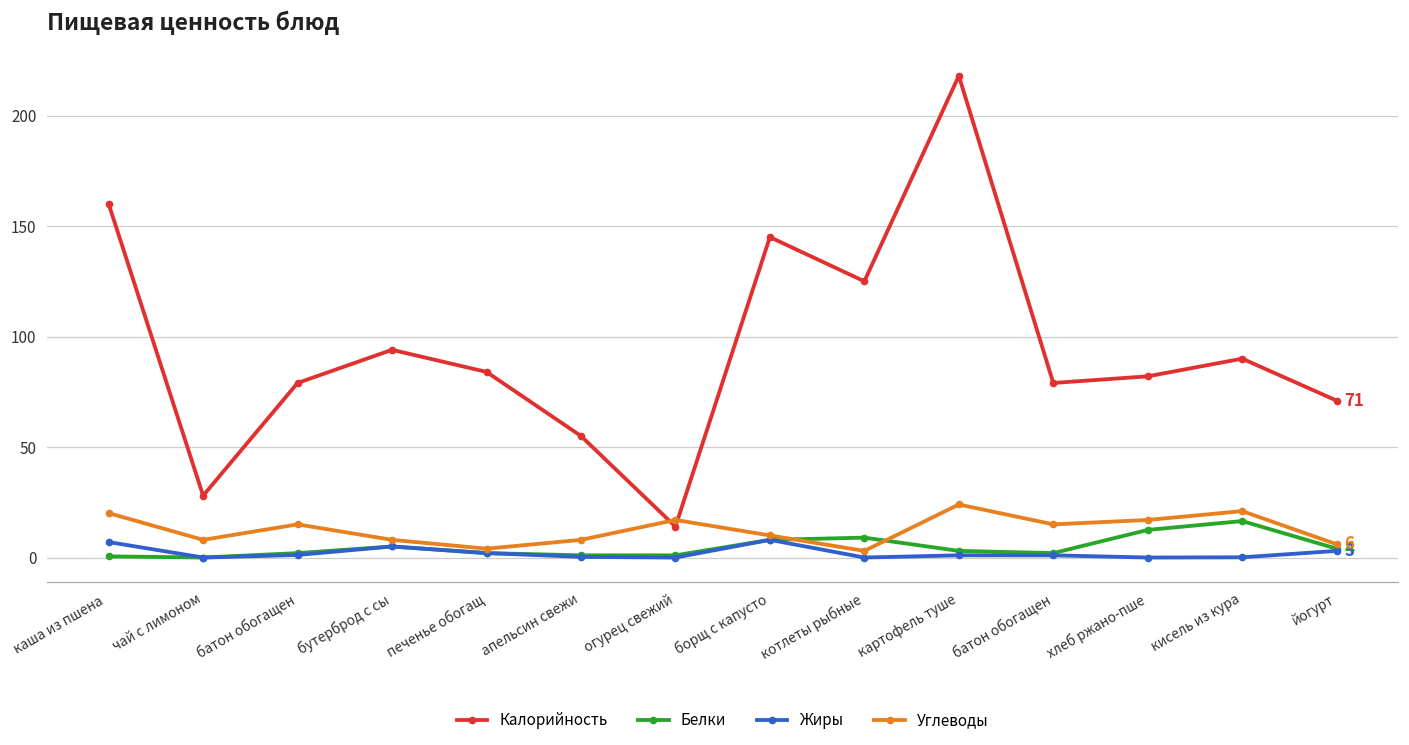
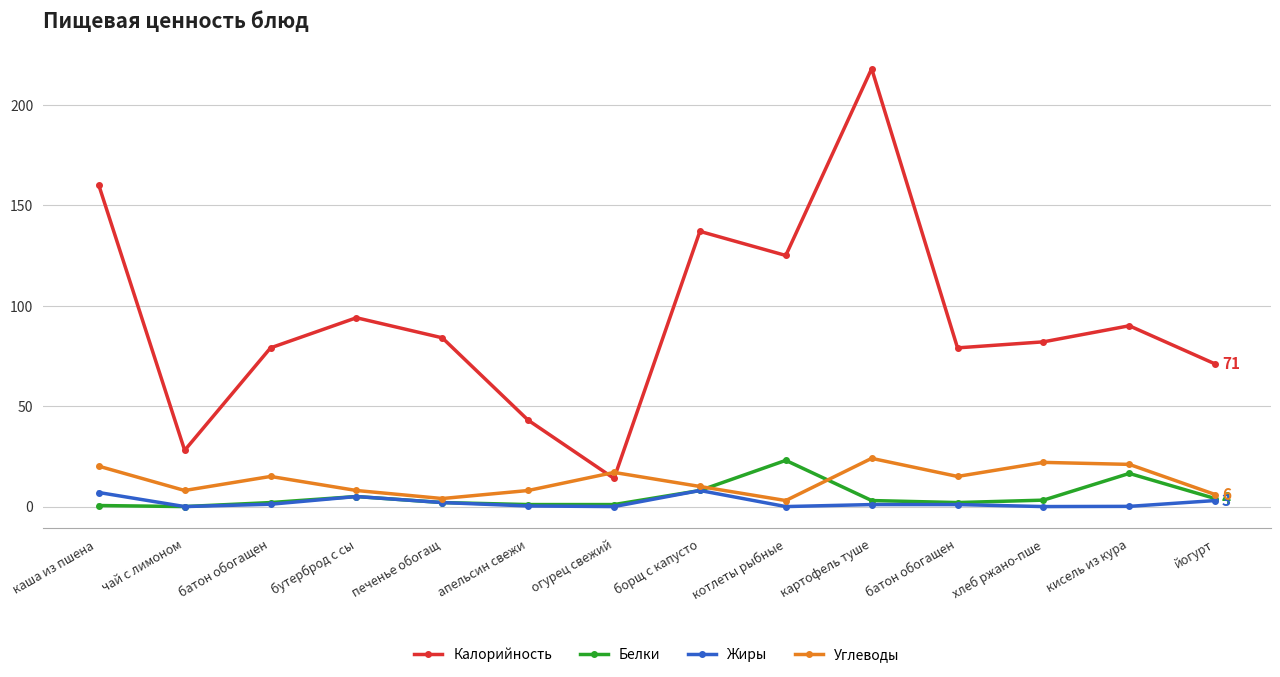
Калорийность, апельсин свежи: 55 -> 43
Калорийность, борщ с капусто: 145 -> 137
Белки, котлеты рыбные: 9 -> 23
Белки, хлеб ржано-пше: 13 -> 3
Углеводы, хлеб ржано-пше: 17 -> 22
